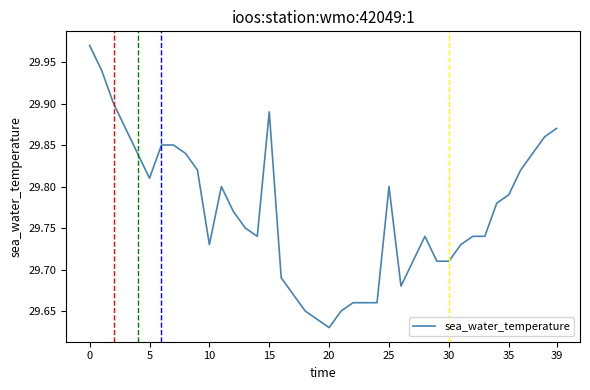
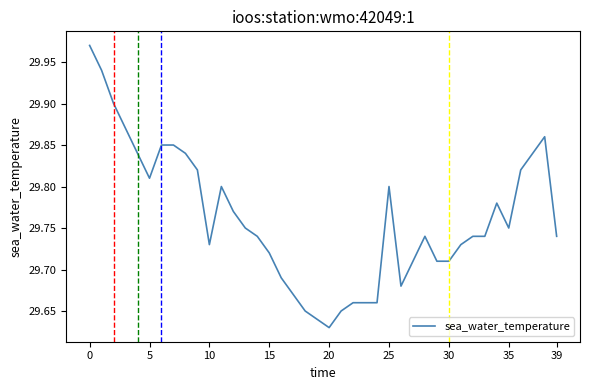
15: 29.89 -> 29.72
35: 29.79 -> 29.75
39: 29.87 -> 29.74
